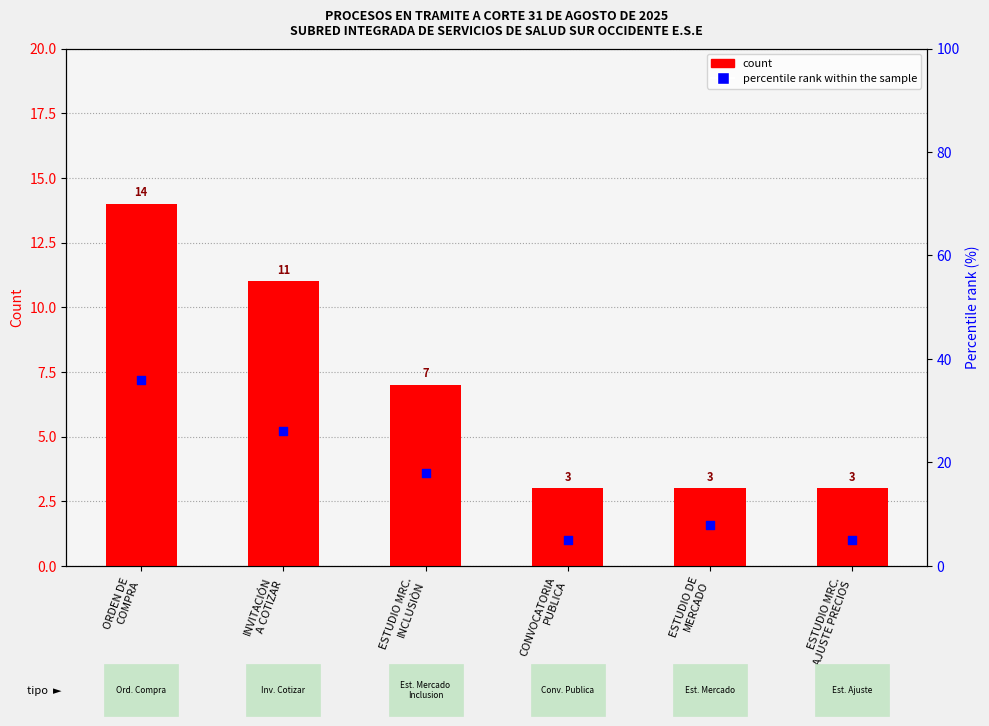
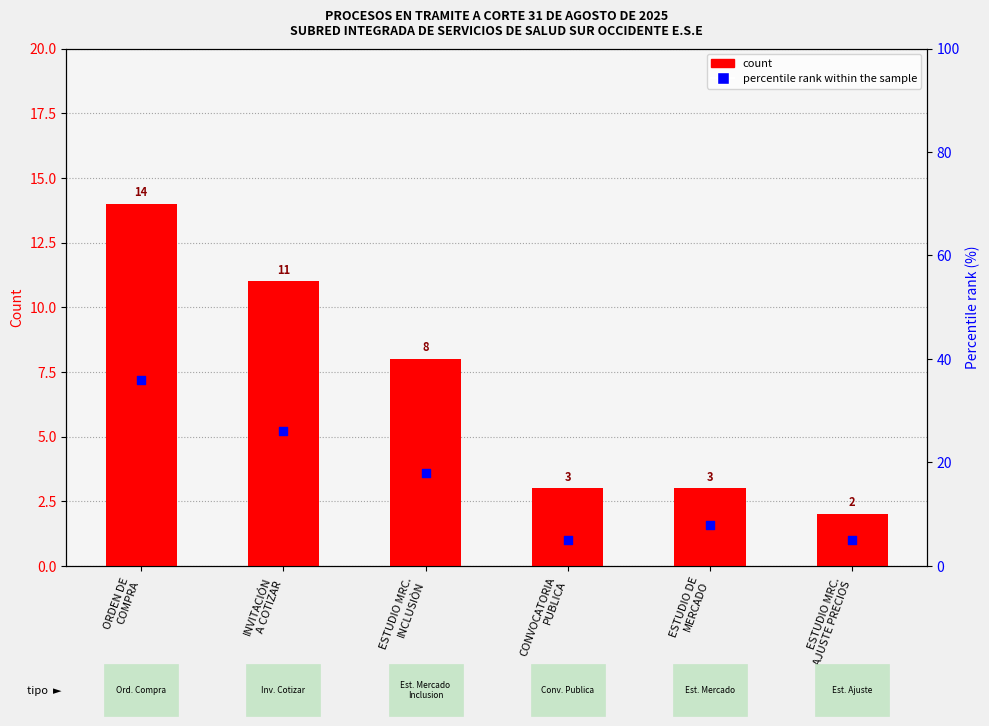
count, ESTUDIO MRC. INCLUSIÒN: 7 -> 8
count, ESTUDIO MRC. AJUSTE PRECIOS: 3 -> 2
